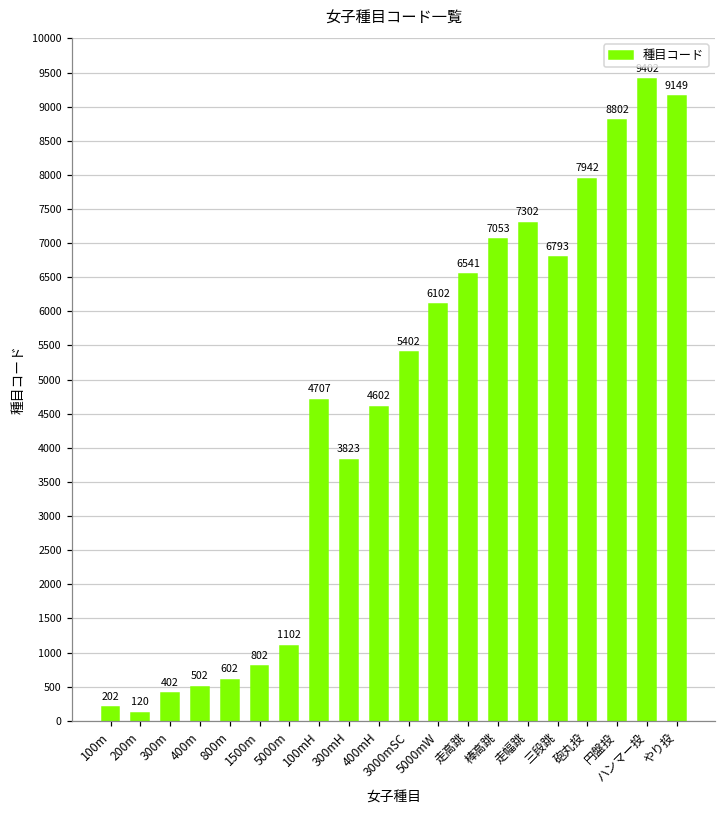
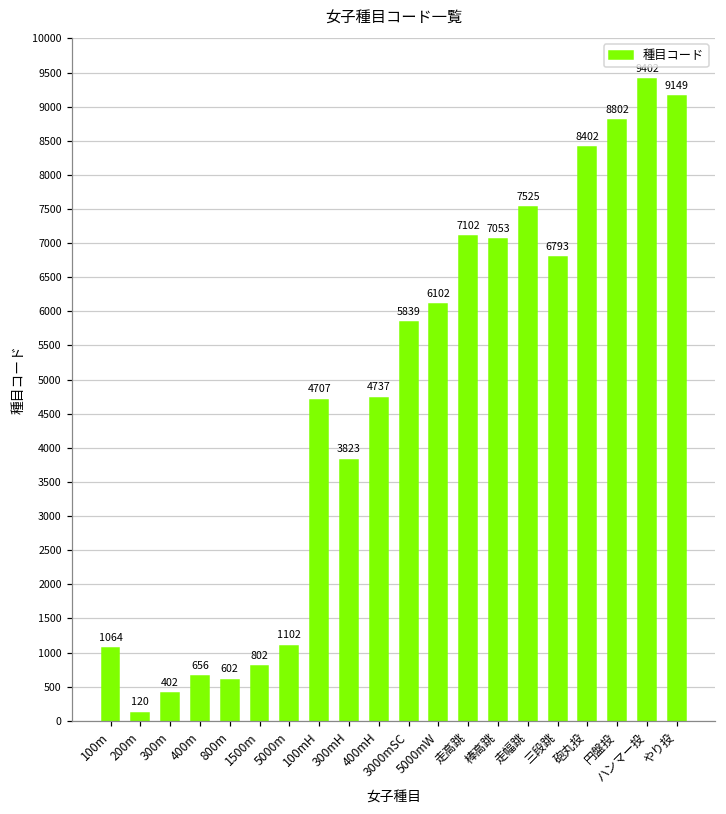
100m: 202 -> 1064
400m: 502 -> 656
400mH: 4602 -> 4737
3000mSC: 5402 -> 5839
走高跳: 6541 -> 7102
走幅跳: 7302 -> 7525
砲丸投: 7942 -> 8402
